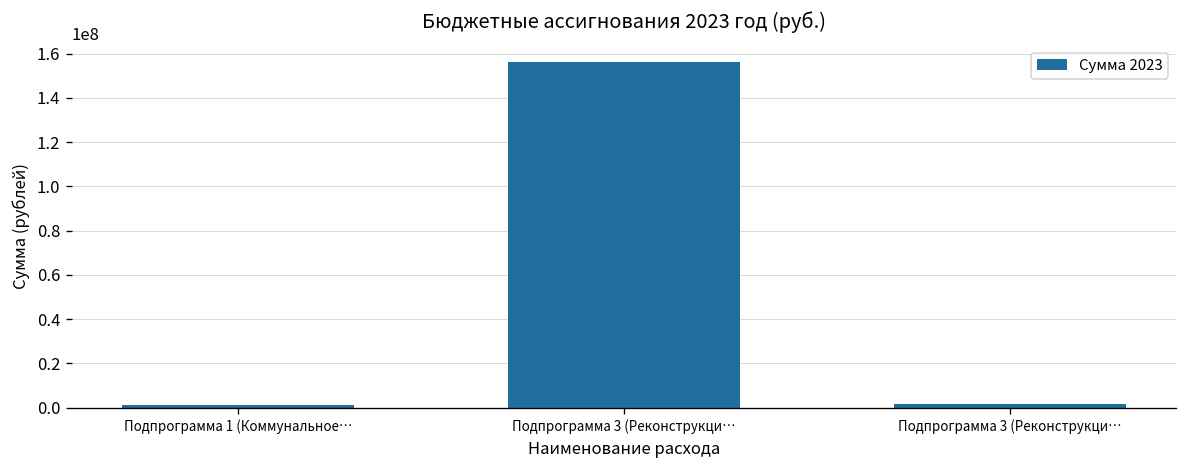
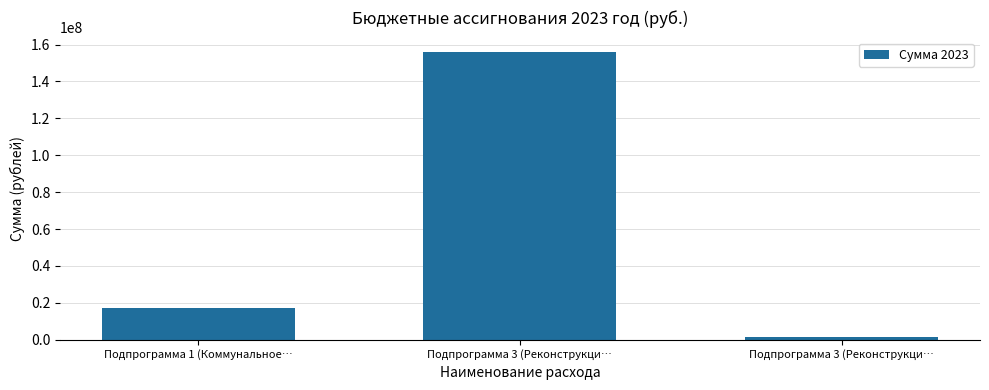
Подпрограмма 1 (Коммунальное…: 1000000 -> 18000000
